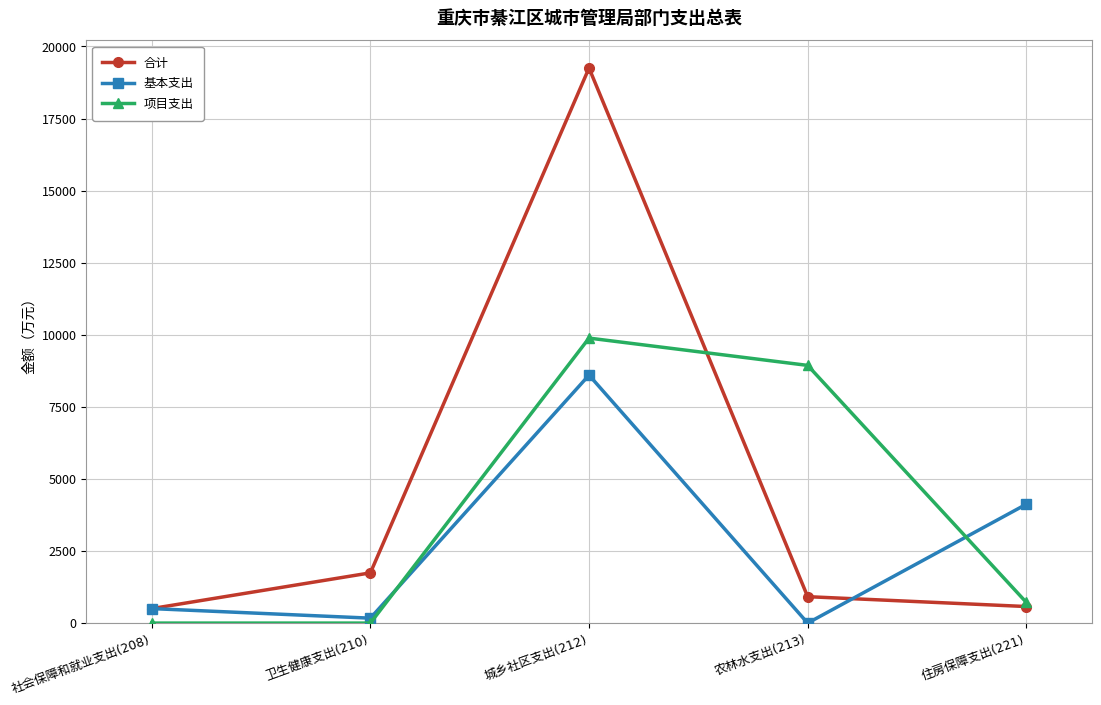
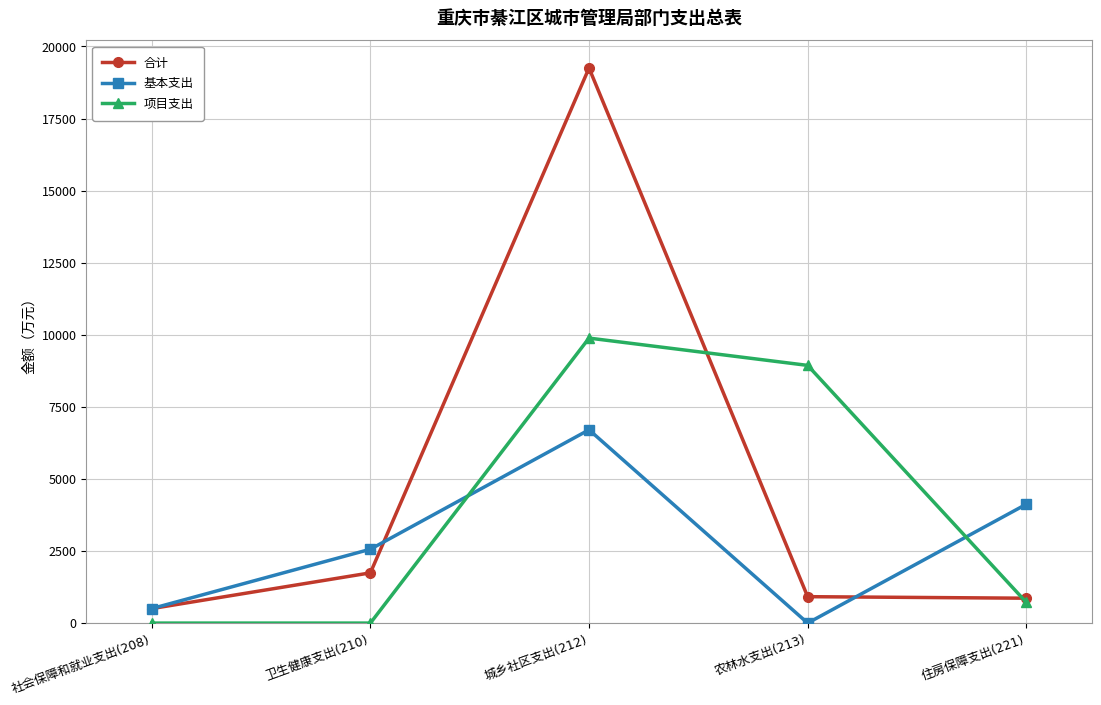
基本支出, 卫生健康支出(210): 200 -> 2600
基本支出, 城乡社区支出(212): 8600 -> 6700
合计, 住房保障支出(221): 600 -> 900
